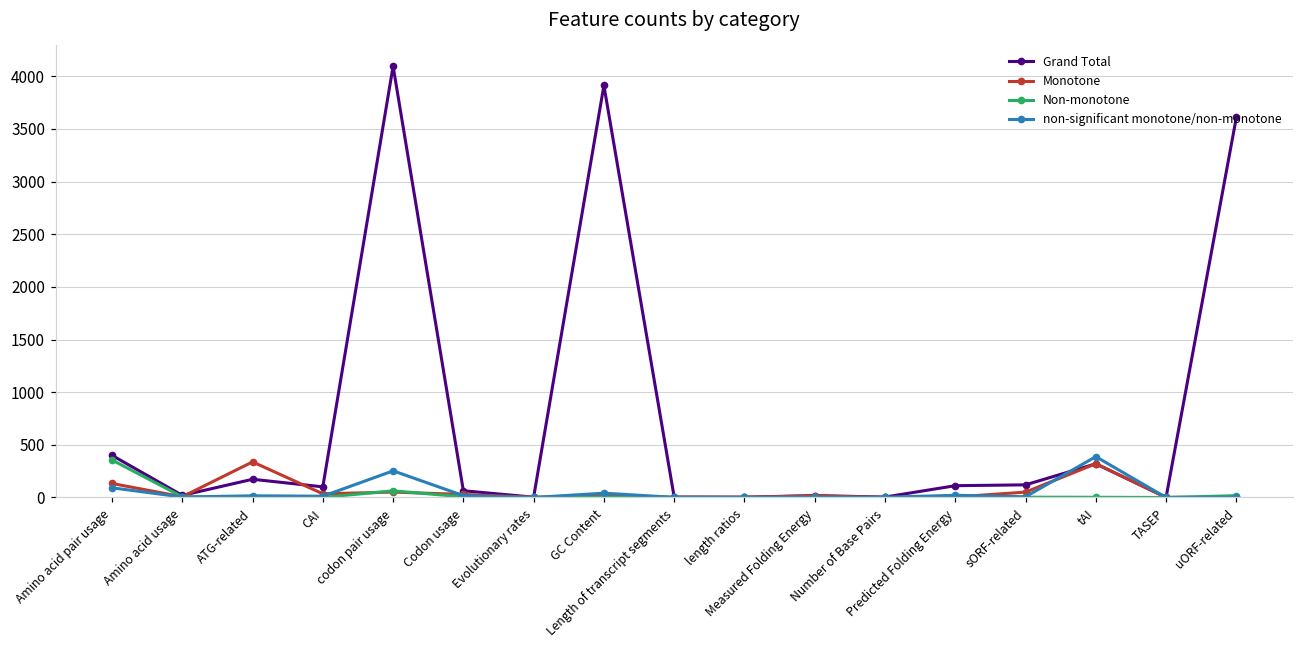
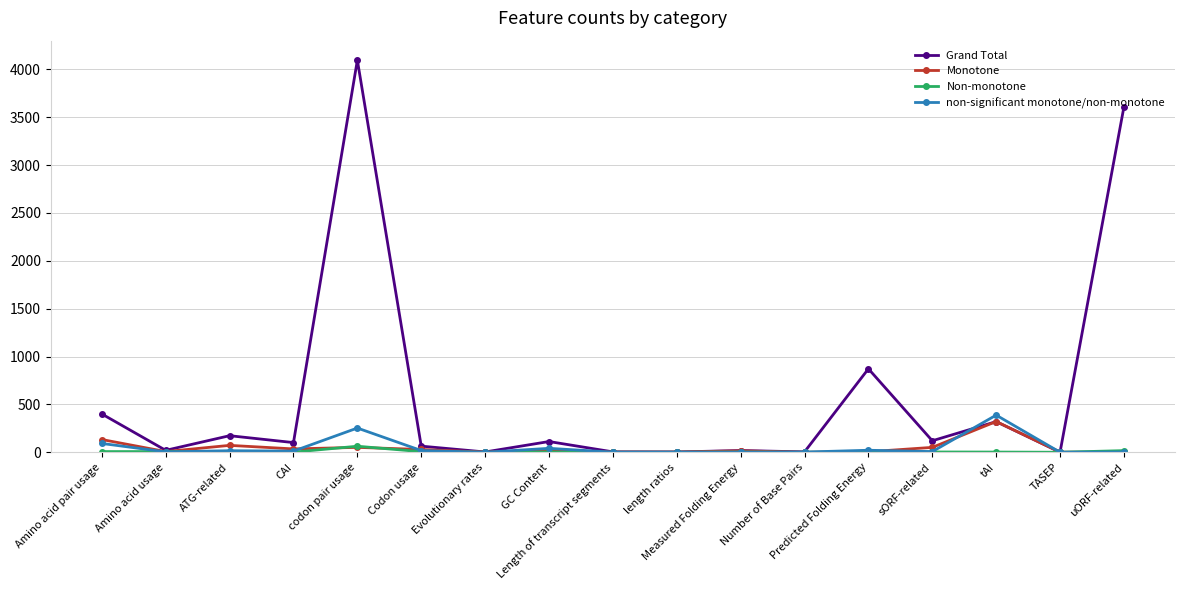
Non-monotone, Amino acid pair usage: 400 -> 0
Monotone, ATG-related: 300 -> 100
Grand Total, GC Content: 3900 -> 100
Grand Total, Predicted Folding Energy: 100 -> 900
